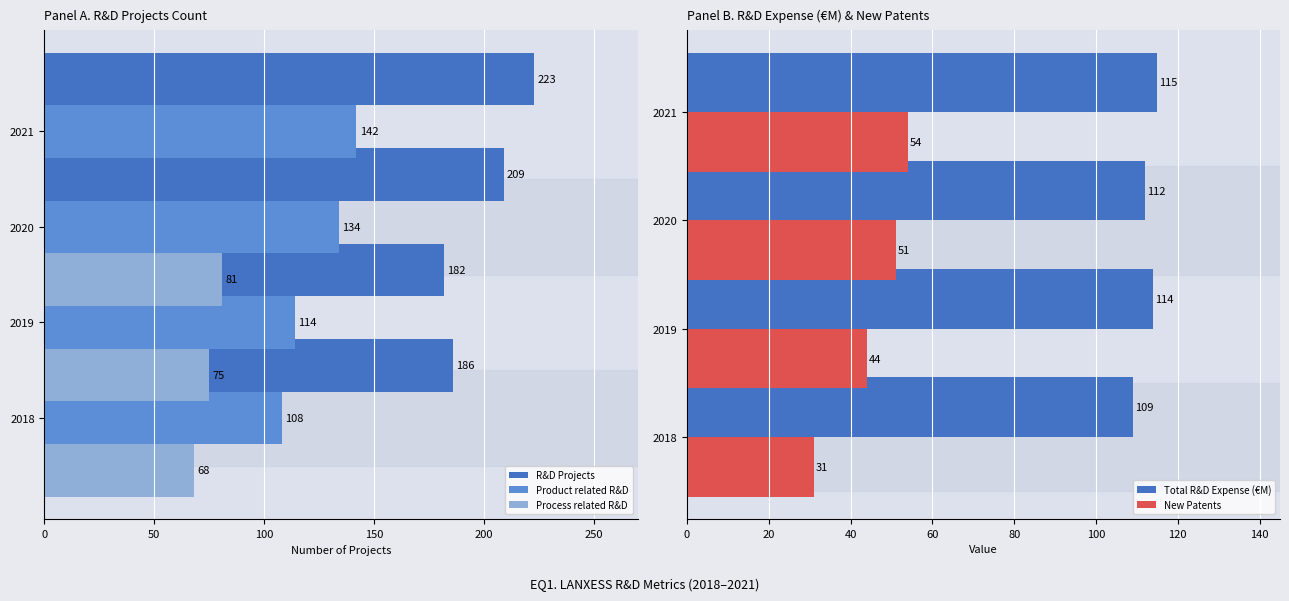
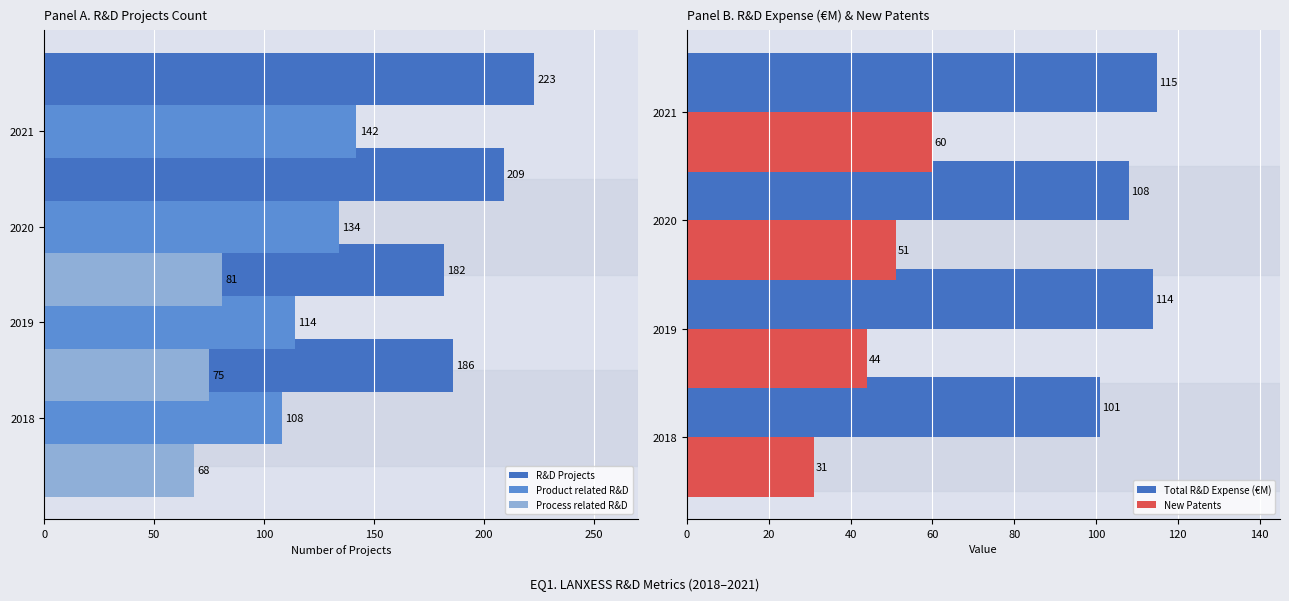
Panel B. R&D Expense (€M) & New Patents, New Patents, 2021: 54 -> 60
Panel B. R&D Expense (€M) & New Patents, Total R&D Expense (€M), 2020: 112 -> 108
Panel B. R&D Expense (€M) & New Patents, Total R&D Expense (€M), 2018: 109 -> 101
